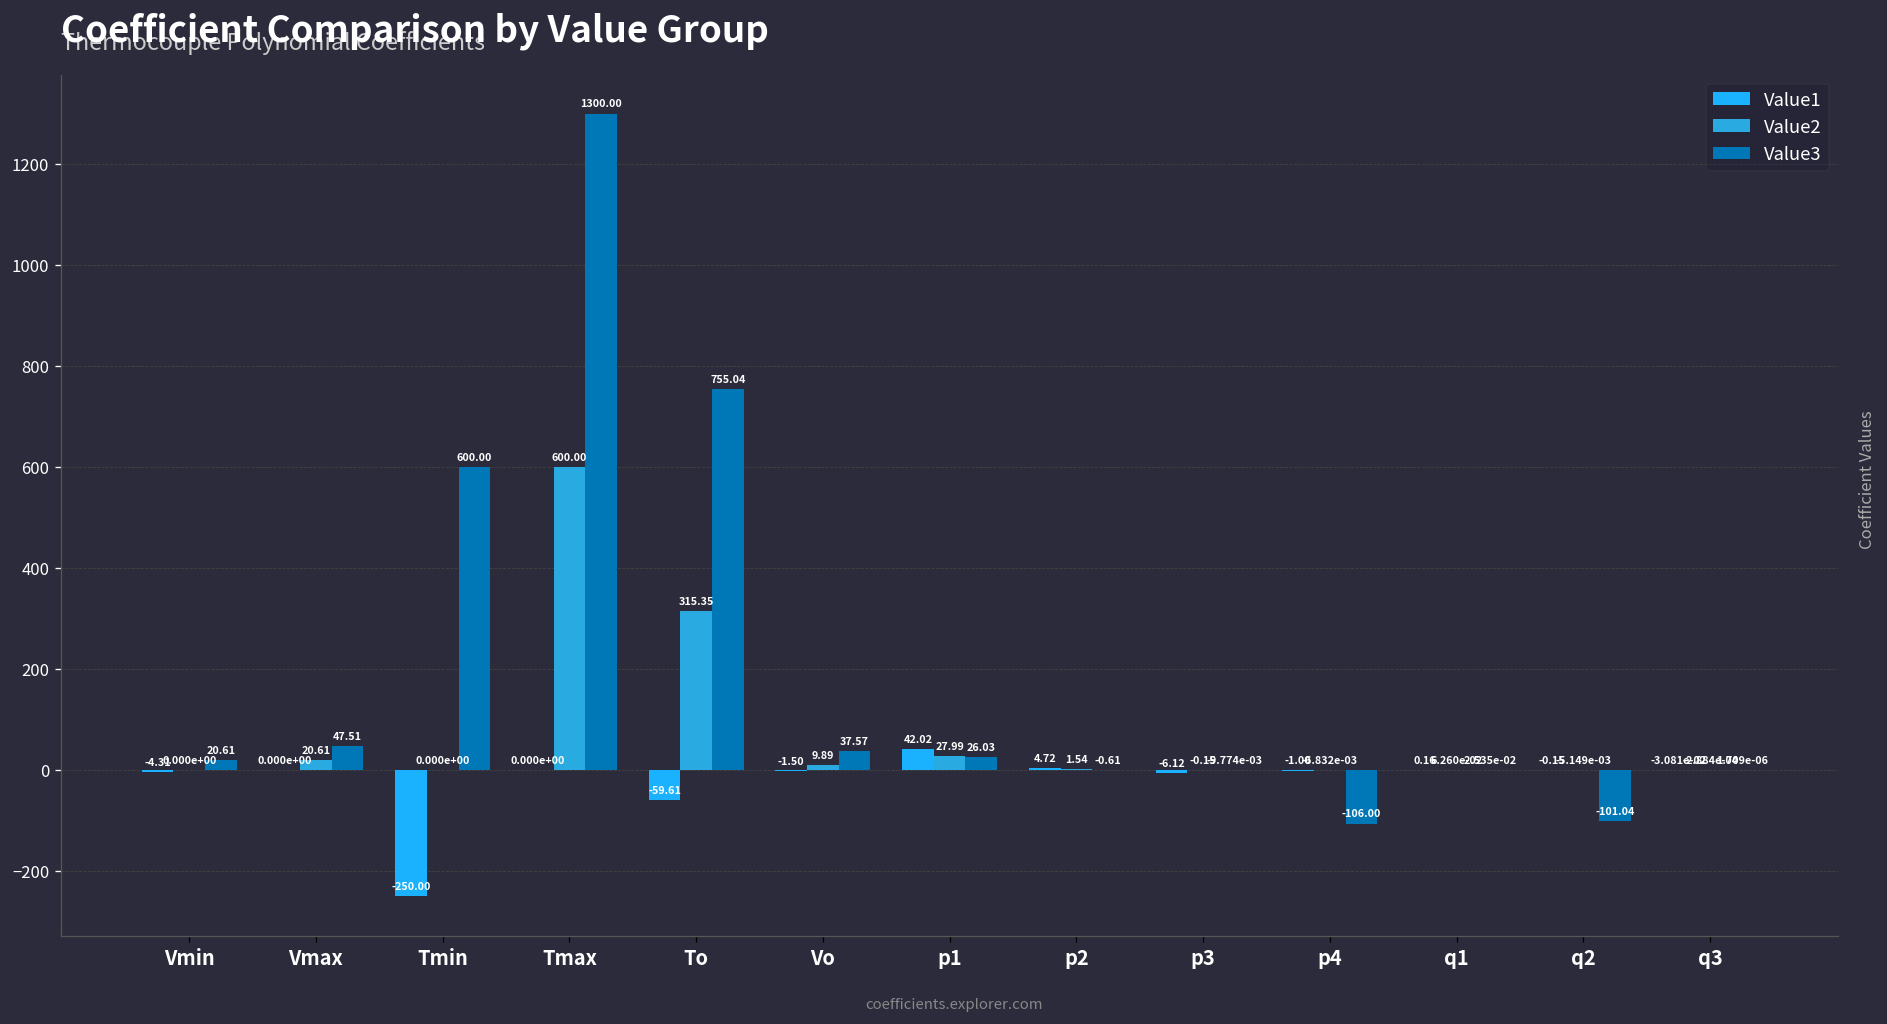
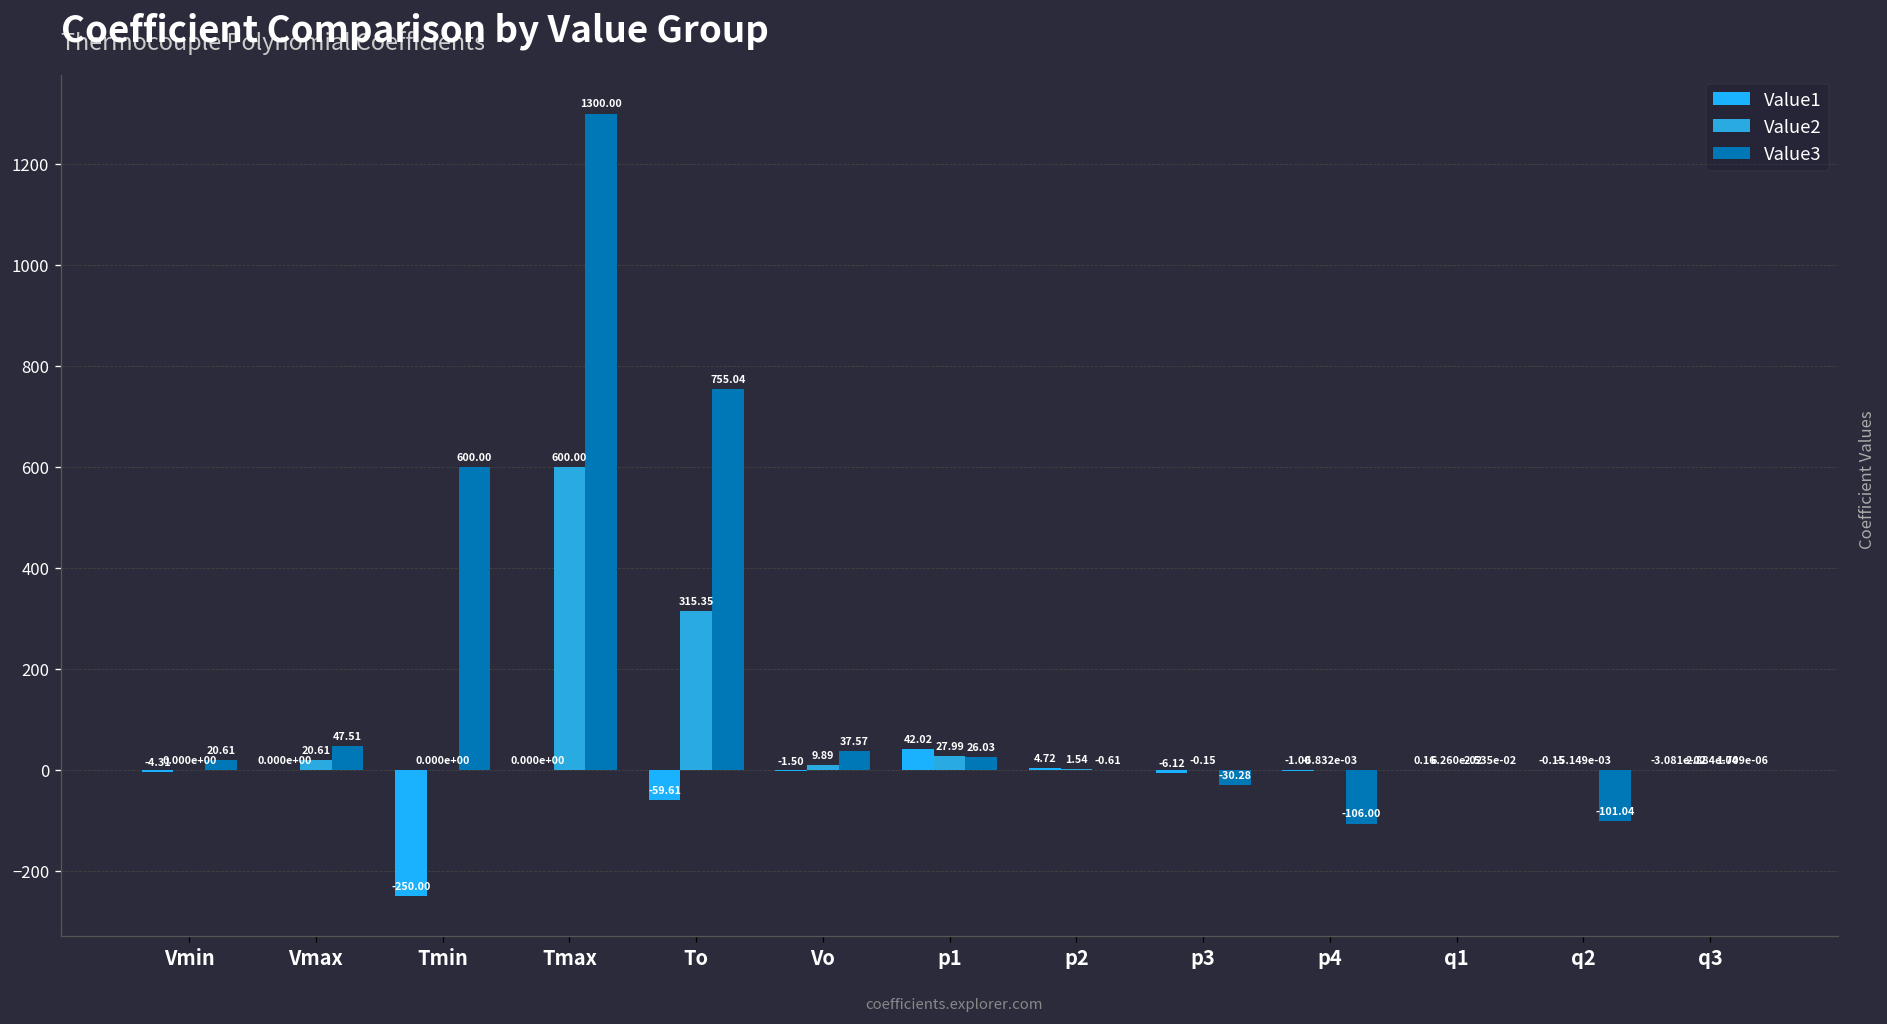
Value3, p3: -9.774e-03 -> -30.28
